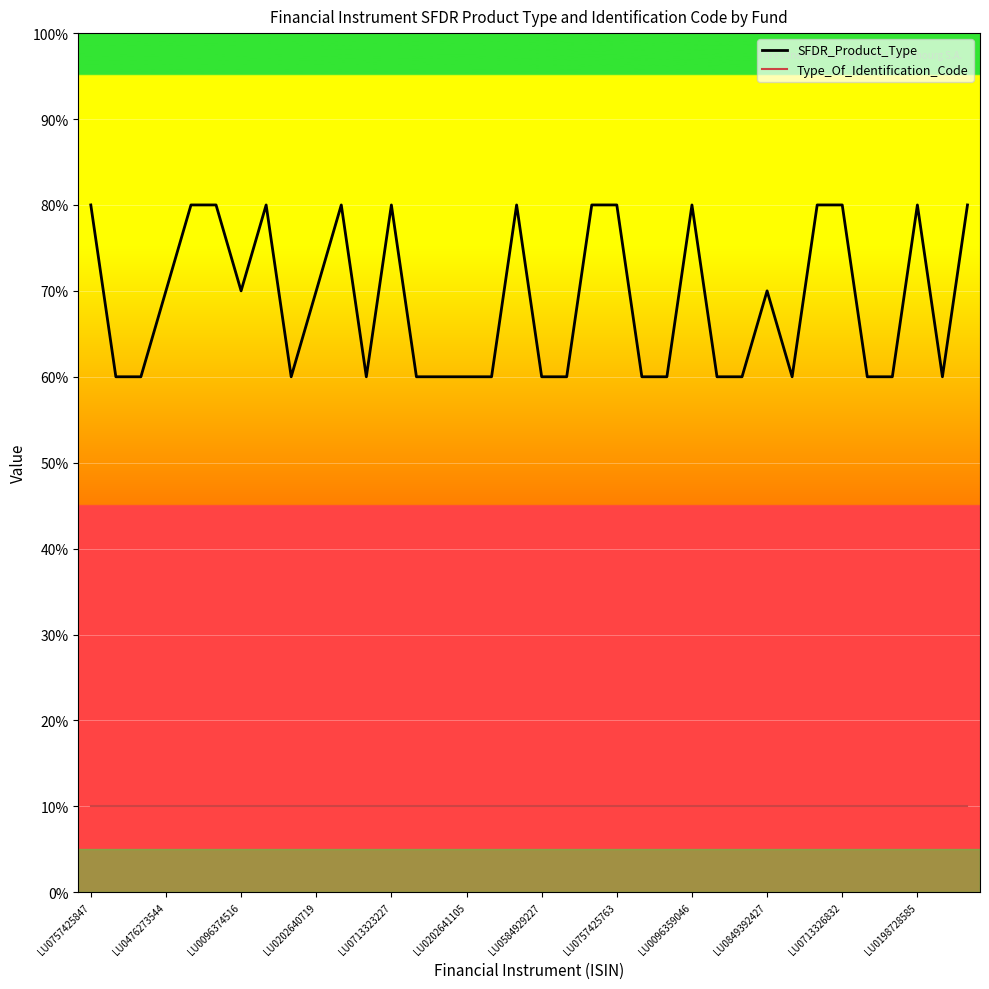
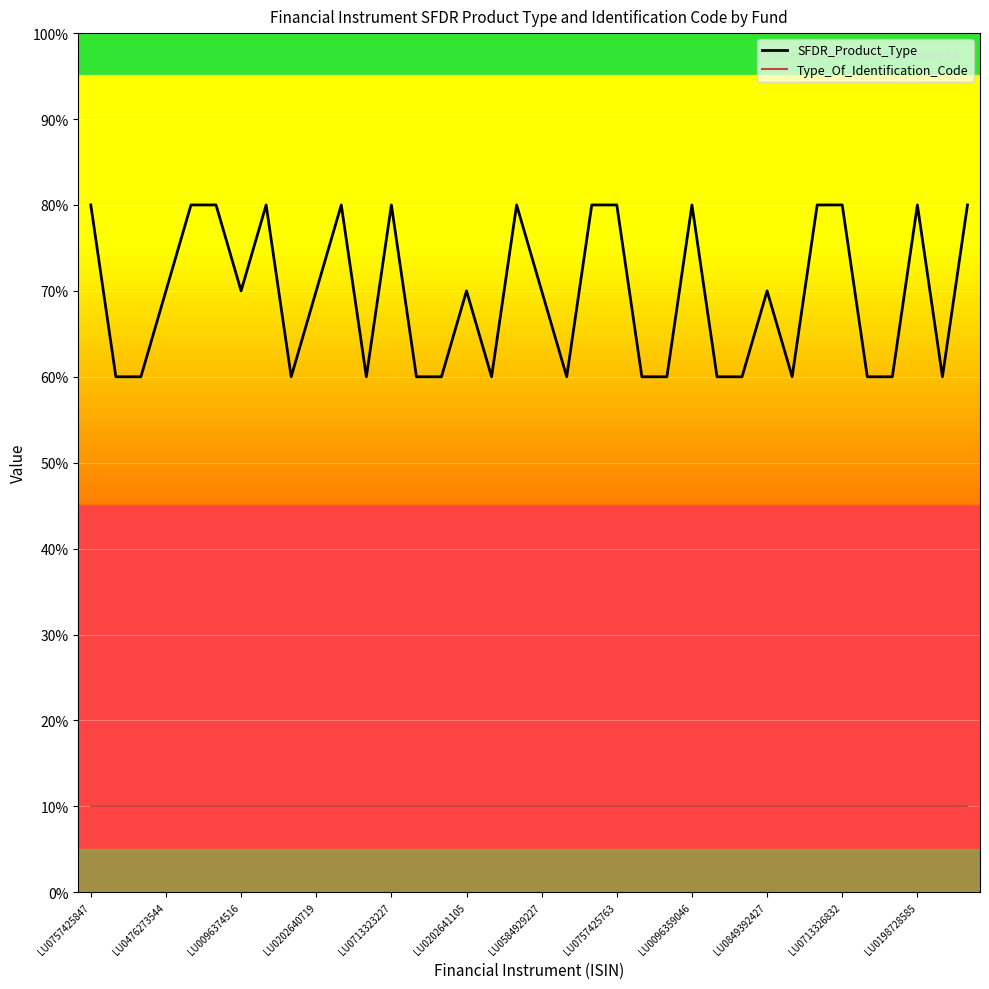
SFDR_Product_Type, LU0202641105: 60% -> 70%
SFDR_Product_Type, LU0584929227: 60% -> 70%
